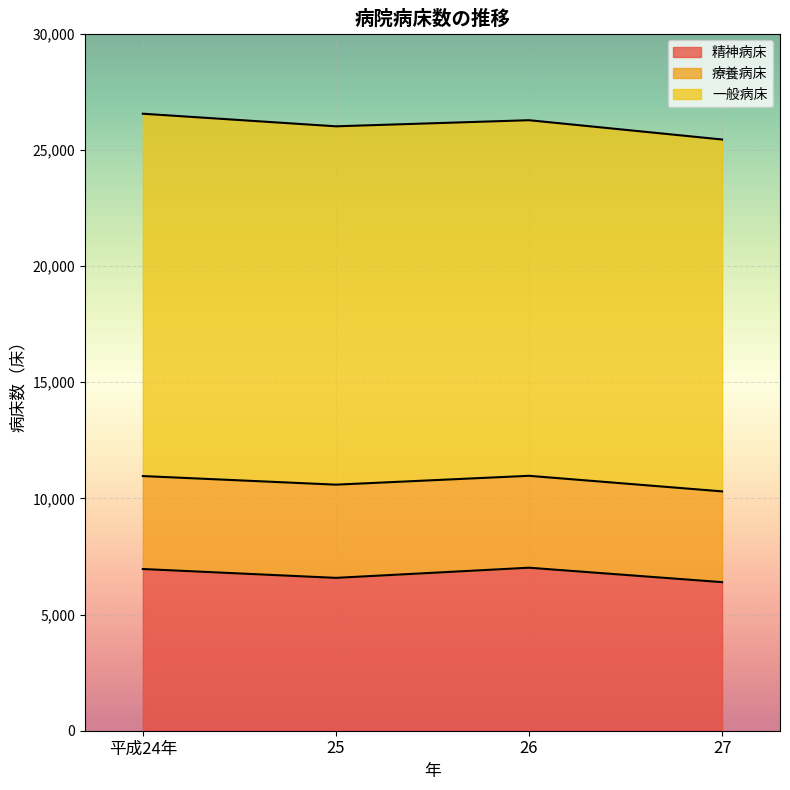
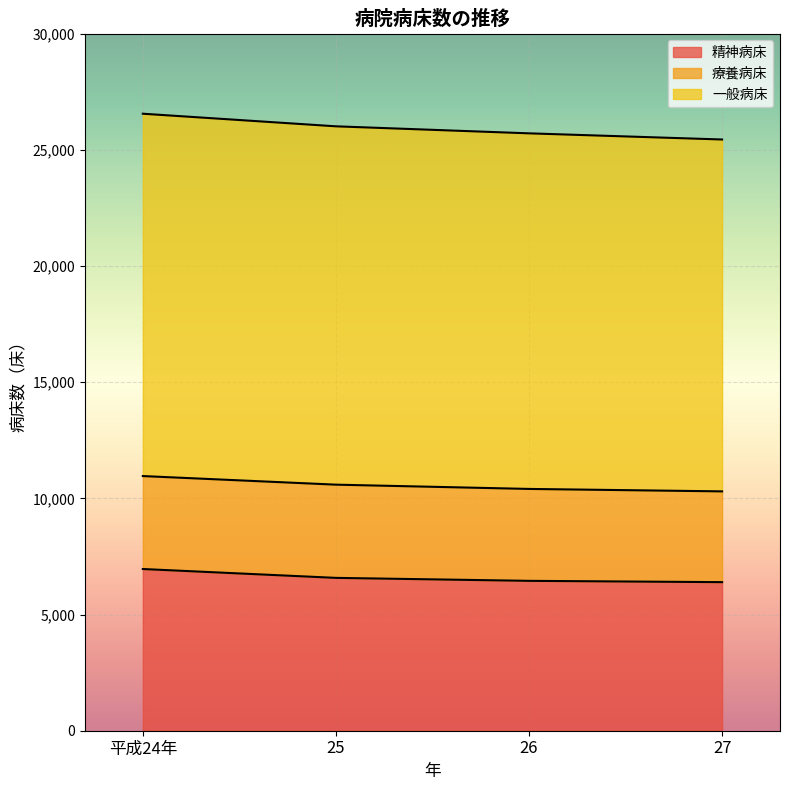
精神病床, 26: 7,000 -> 6,400
